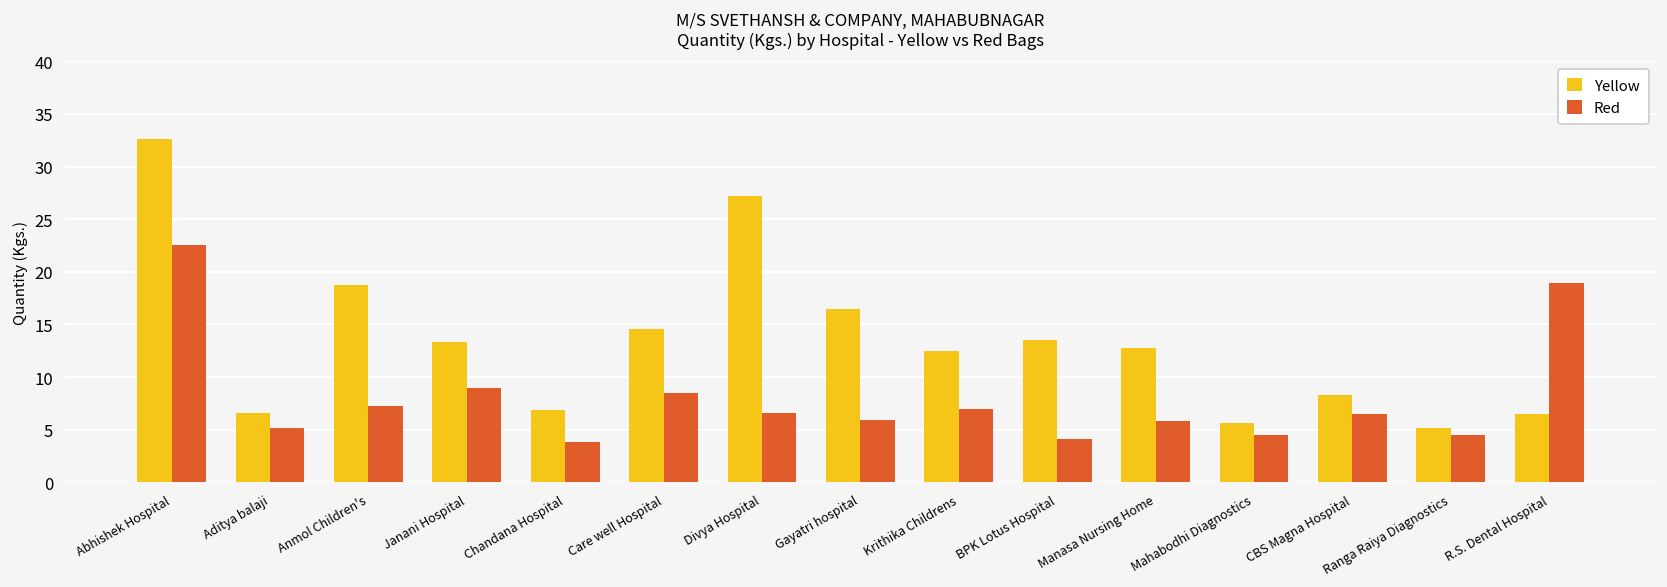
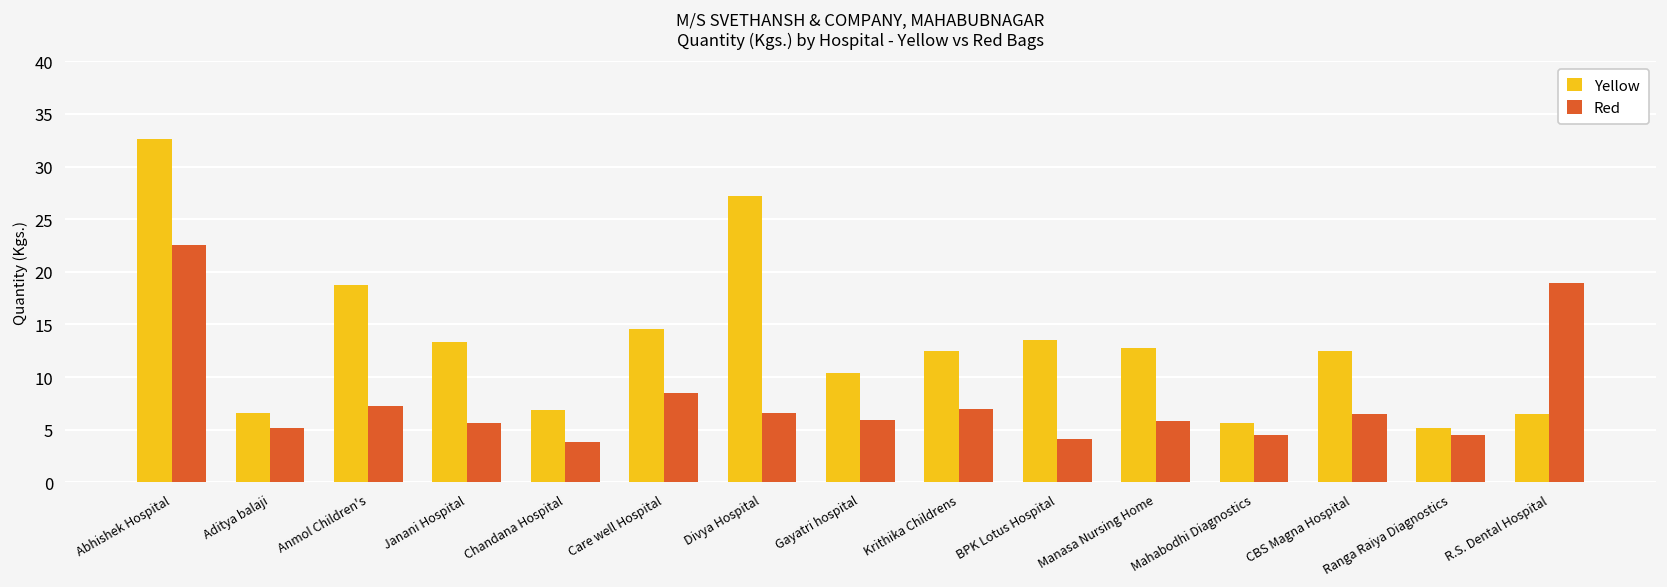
Red, Janani Hospital: 9 -> 6
Yellow, Gayatri hospital: 17 -> 10
Yellow, CBS Magna Hospital: 8 -> 13
